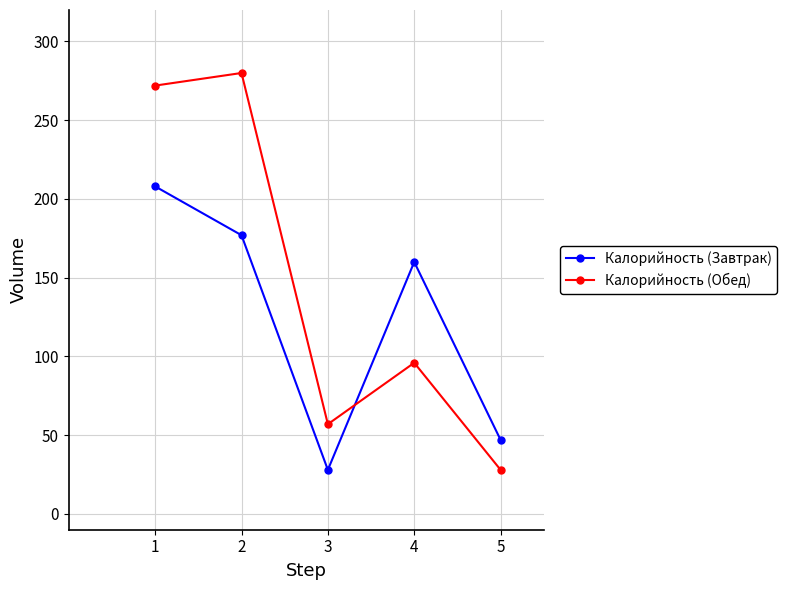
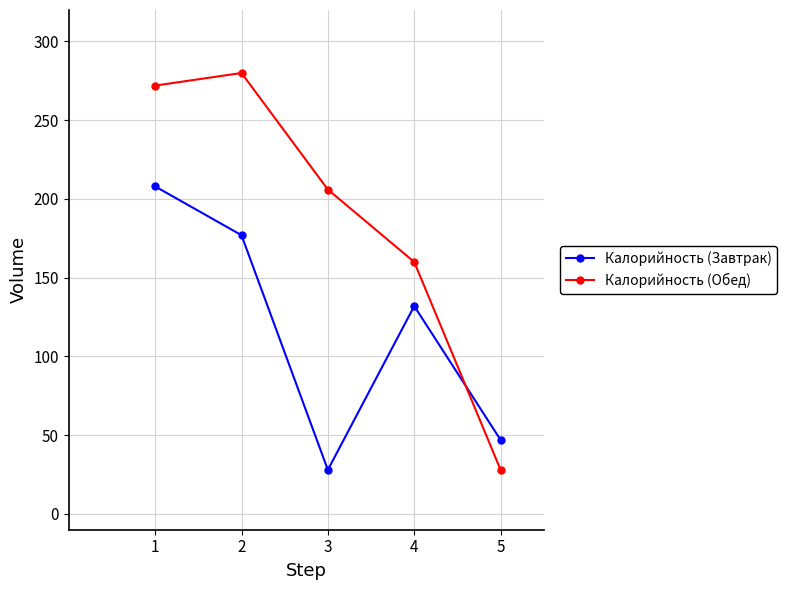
Калорийность (Обед), 3: 57 -> 206
Калорийность (Завтрак), 4: 160 -> 132
Калорийность (Обед), 4: 96 -> 160
